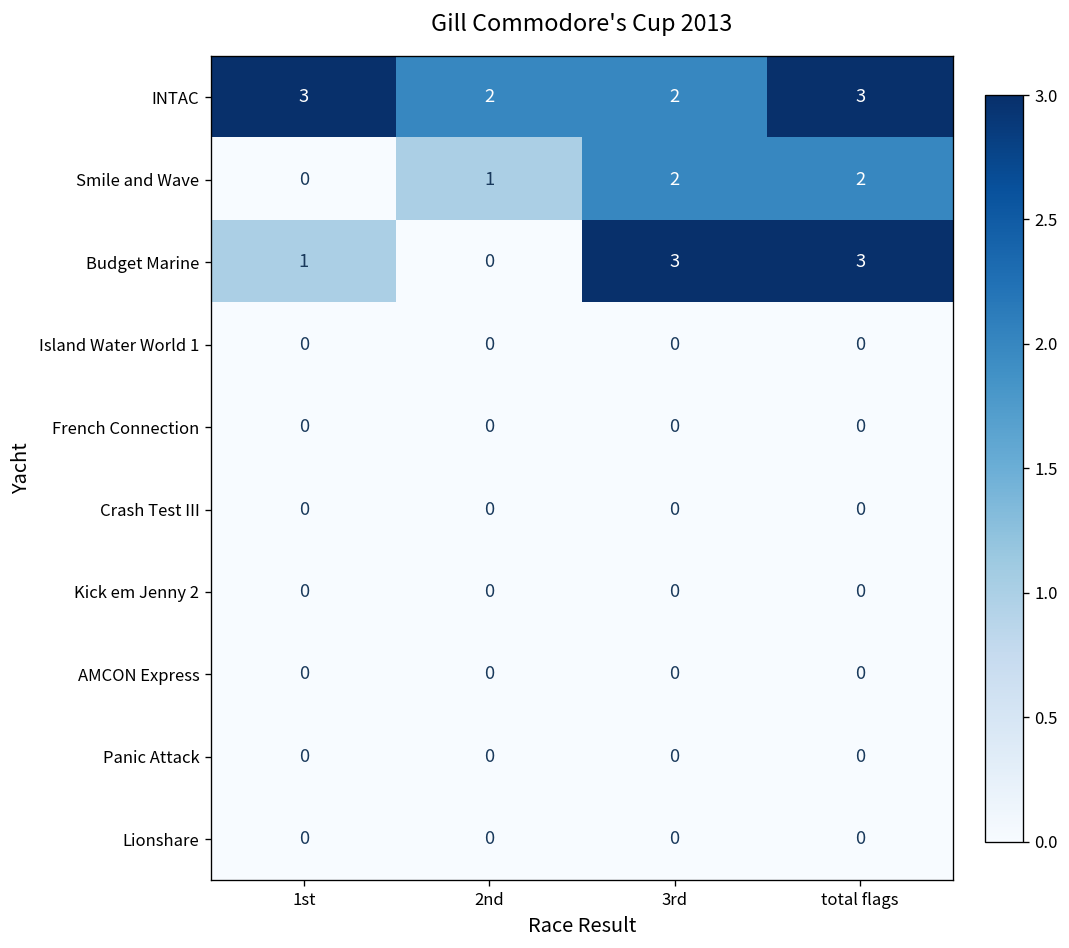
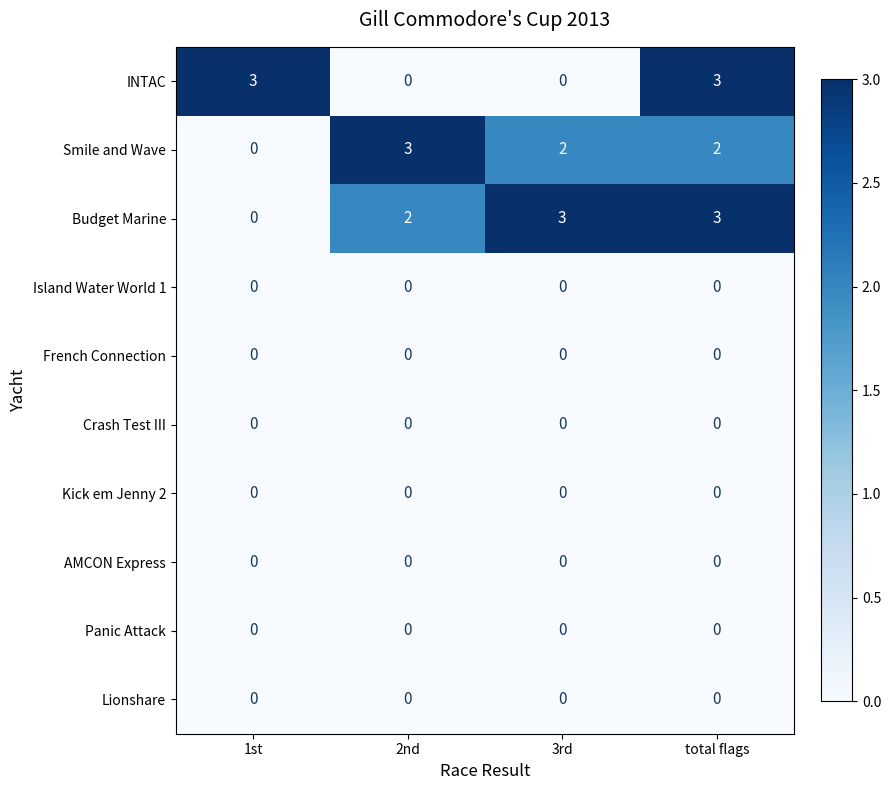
INTAC, 2nd: 2 -> 0
INTAC, 3rd: 2 -> 0
Smile and Wave, 2nd: 1 -> 3
Budget Marine, 1st: 1 -> 0
Budget Marine, 2nd: 0 -> 2
